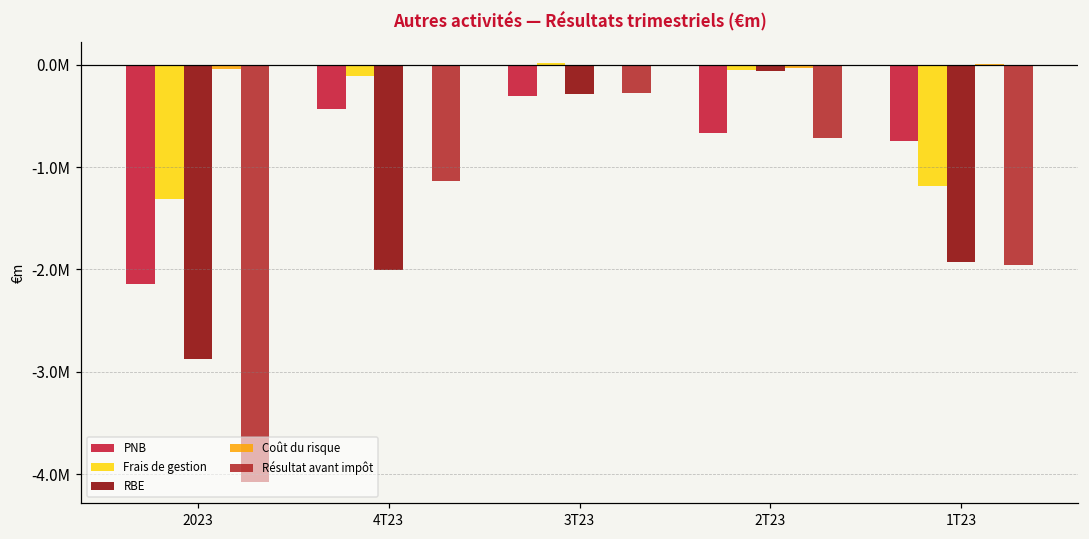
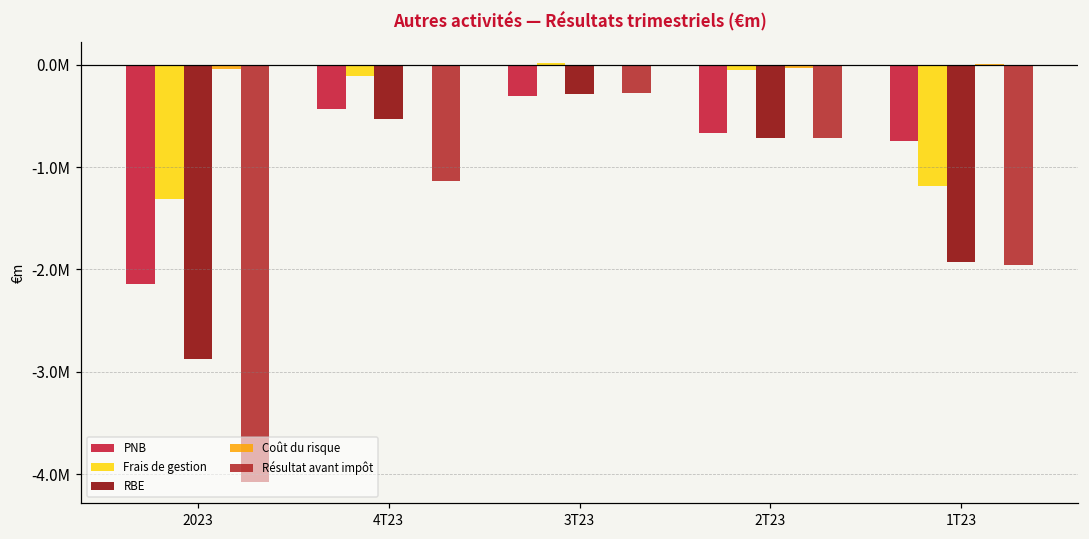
RBE, 4T23: -2000000 -> -500000
RBE, 2T23: -100000 -> -700000
